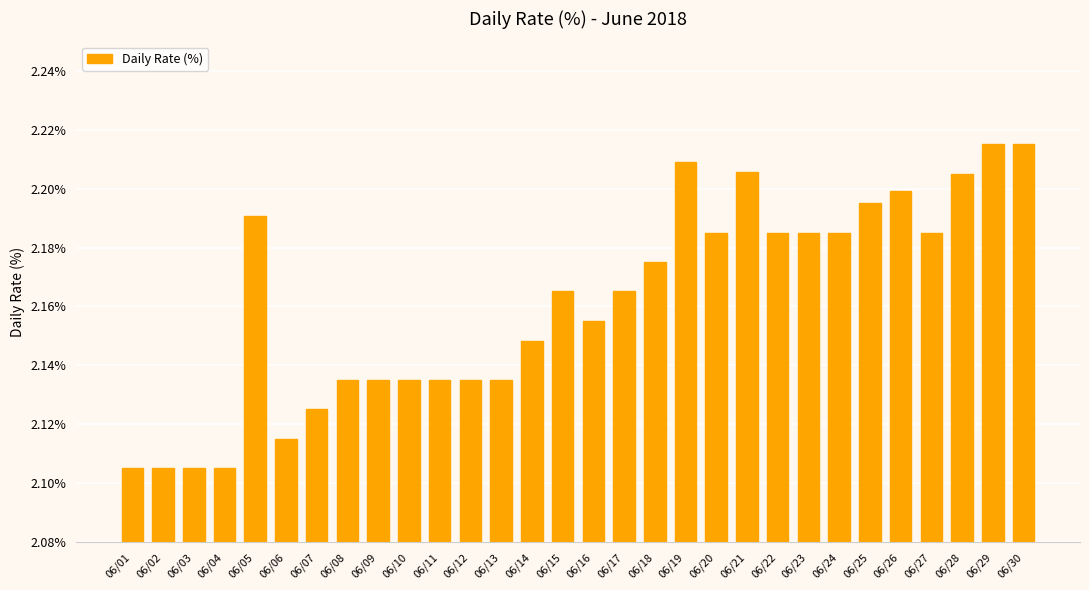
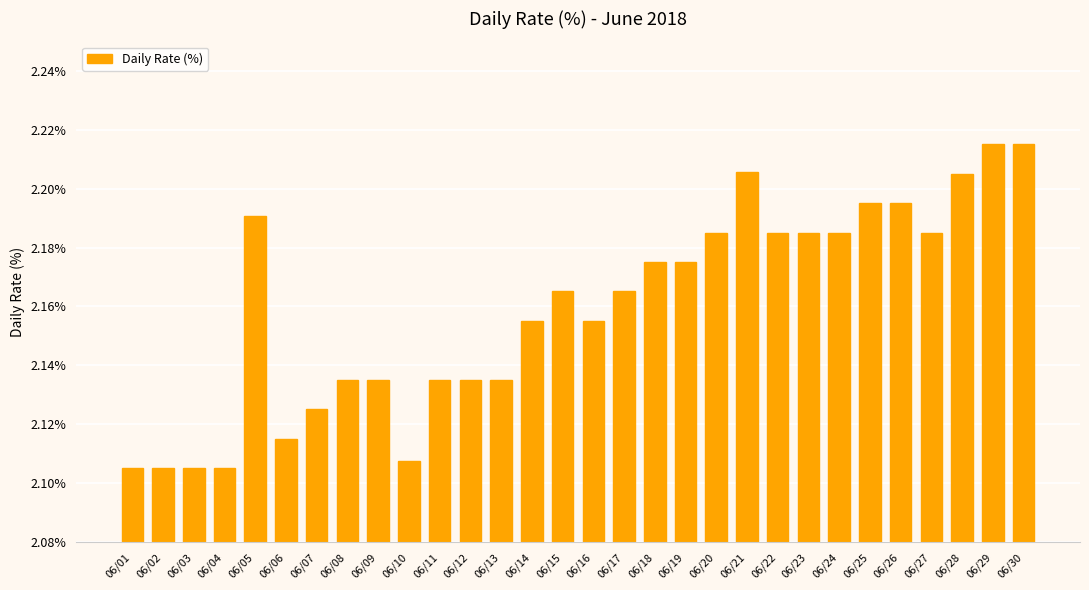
06/10: 2.135% -> 2.108%
06/14: 2.148% -> 2.155%
06/19: 2.209% -> 2.175%
06/26: 2.199% -> 2.195%
